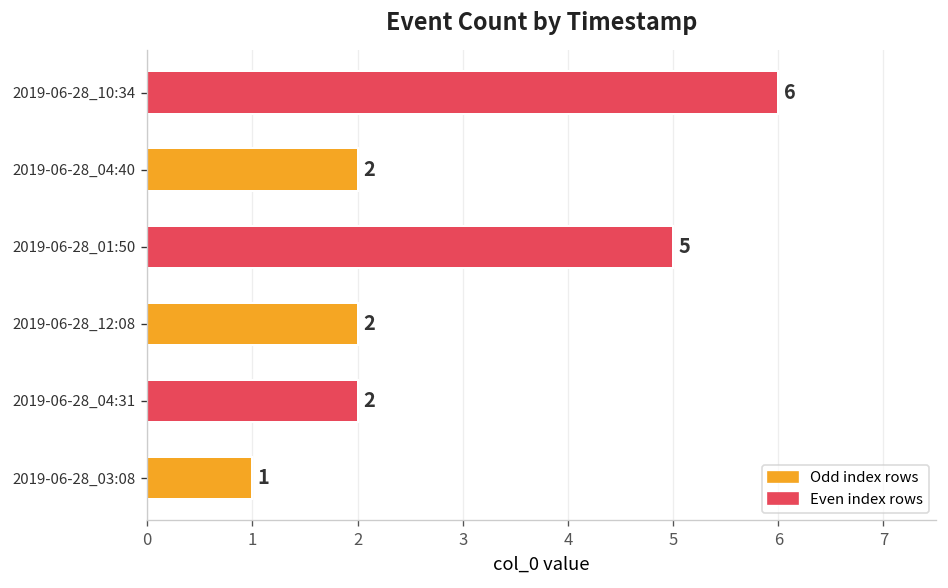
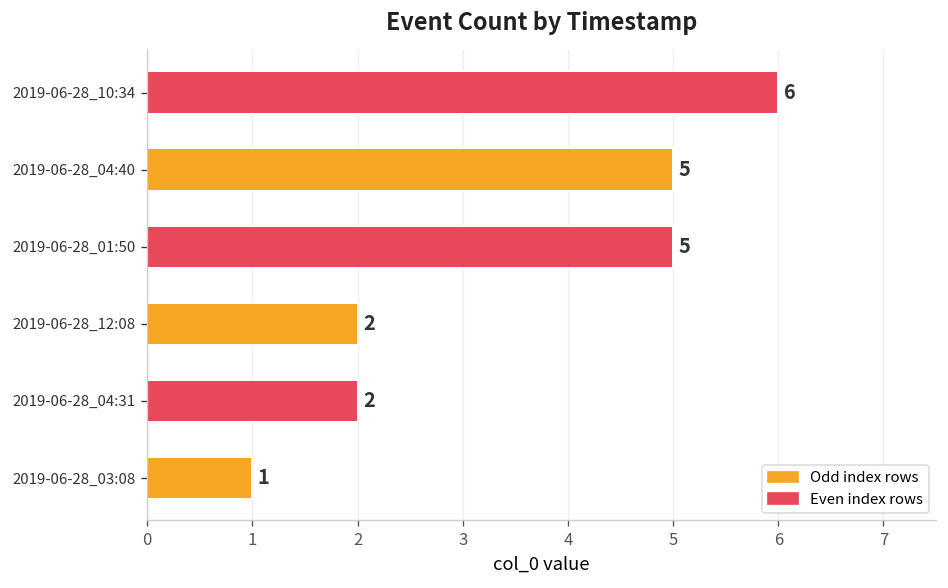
2019-06-28_04:40: 2 -> 5
